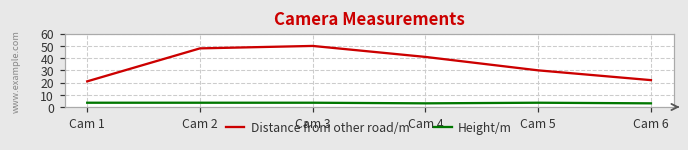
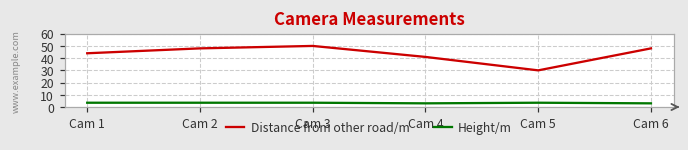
Distance from other road/m, Cam 1: 21 -> 44
Distance from other road/m, Cam 6: 22 -> 48
